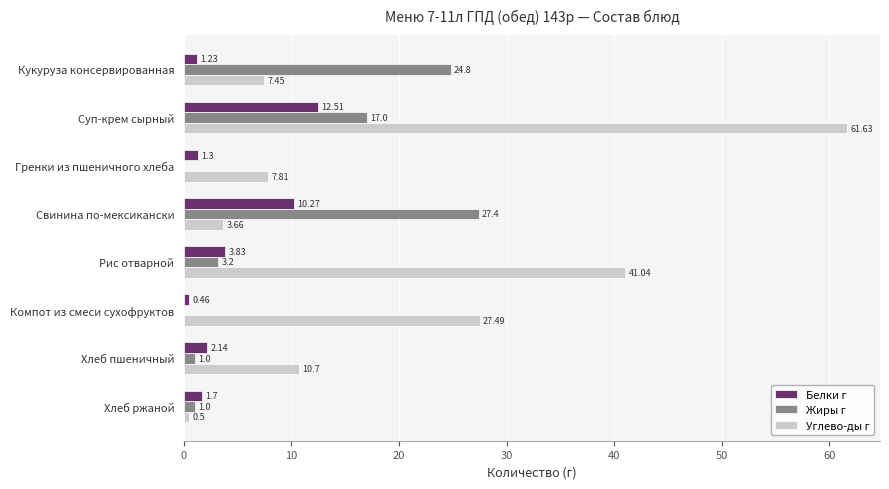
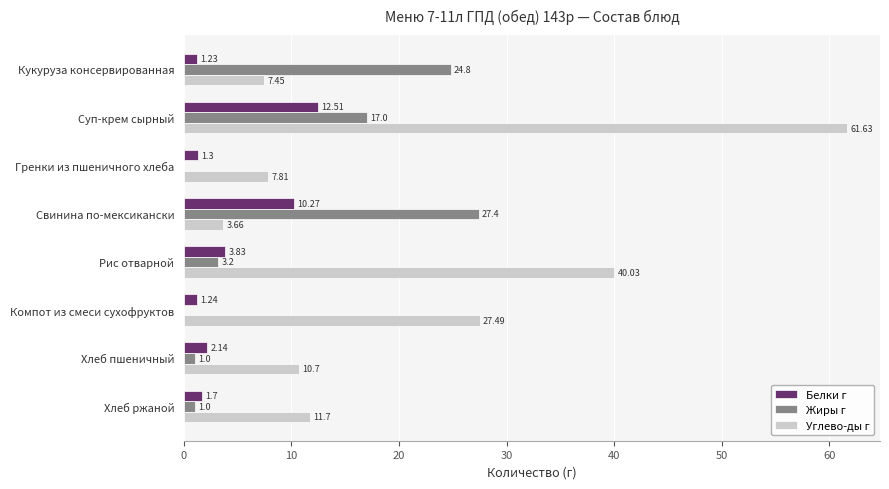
Углево-ды г, Рис отварной: 41.04 -> 40.03
Белки г, Компот из смеси сухофруктов: 0.46 -> 1.24
Углево-ды г, Хлеб ржаной: 0.5 -> 11.7
